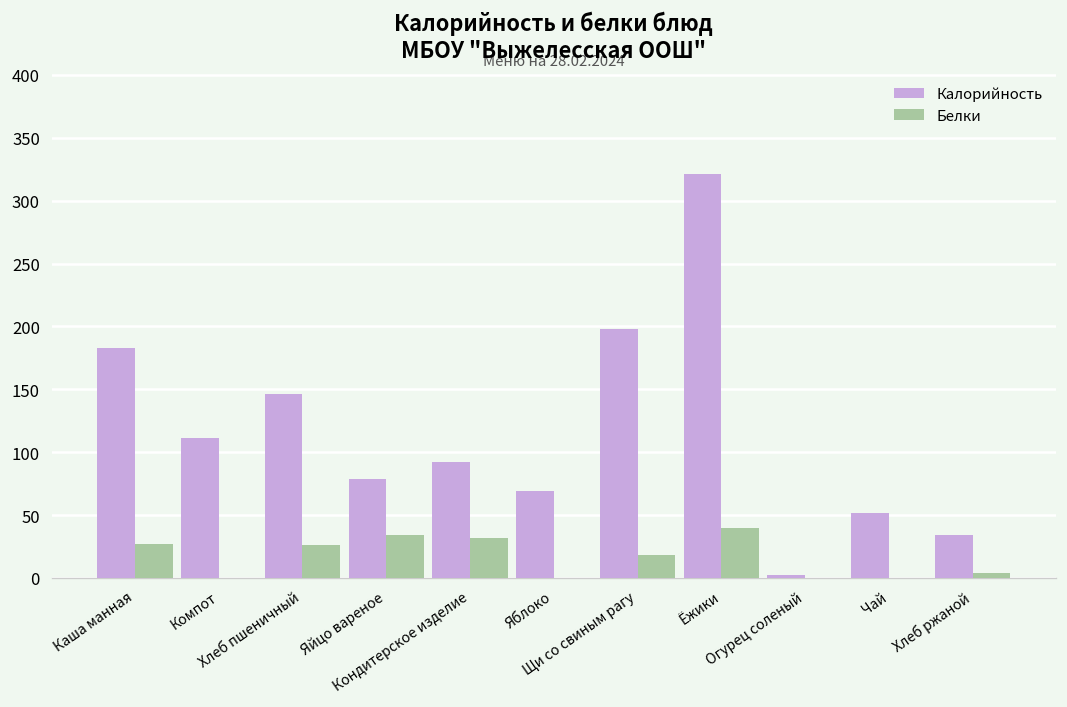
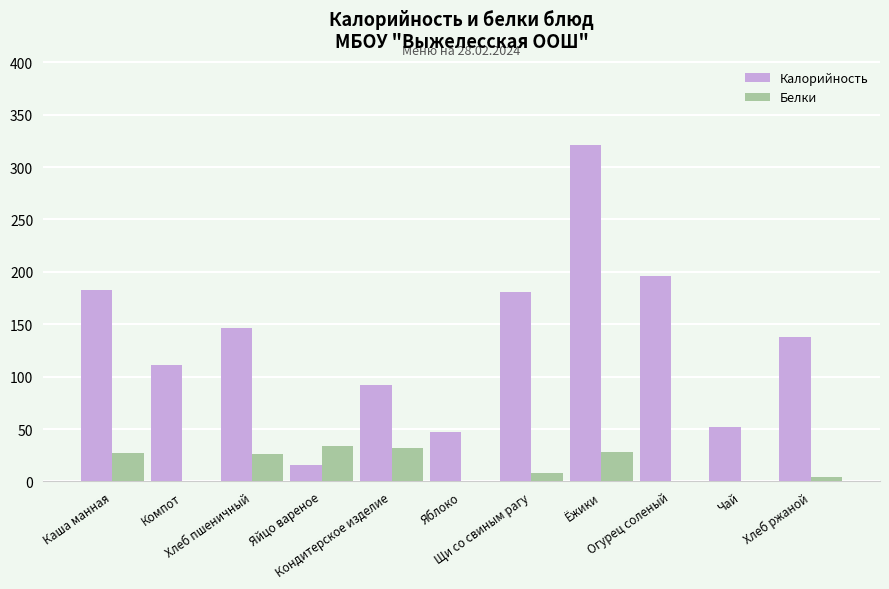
Калорийность, Яйцо вареное: 79 -> 16
Калорийность, Яблоко: 69 -> 47
Калорийность, Щи со свиным рагу: 198 -> 181
Белки, Щи со свиным рагу: 18 -> 8
Белки, Ёжики: 40 -> 28
Калорийность, Огурец соленый: 2 -> 196
Калорийность, Хлеб ржаной: 34 -> 138
